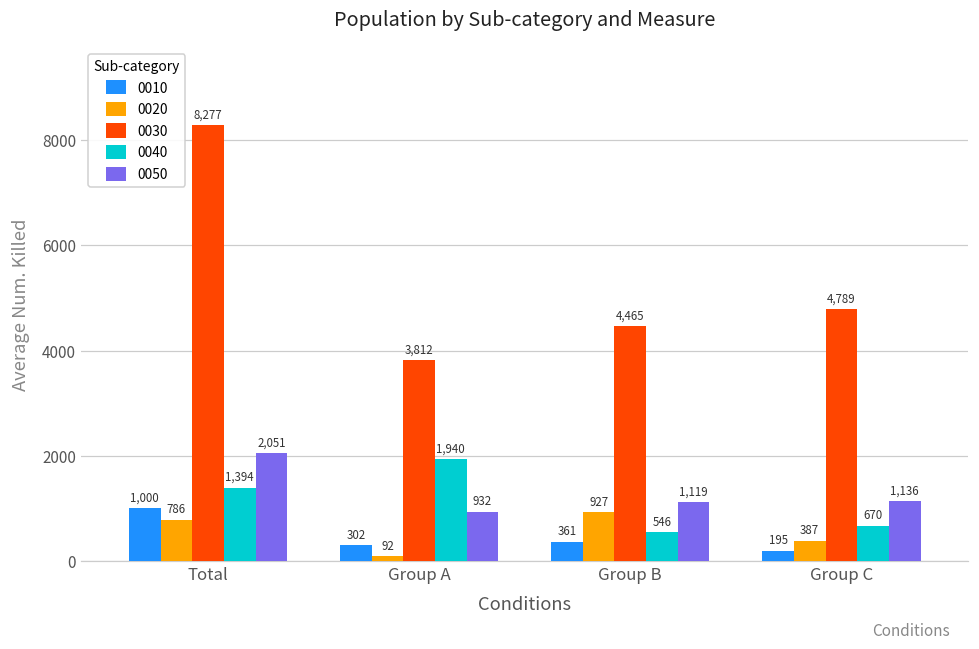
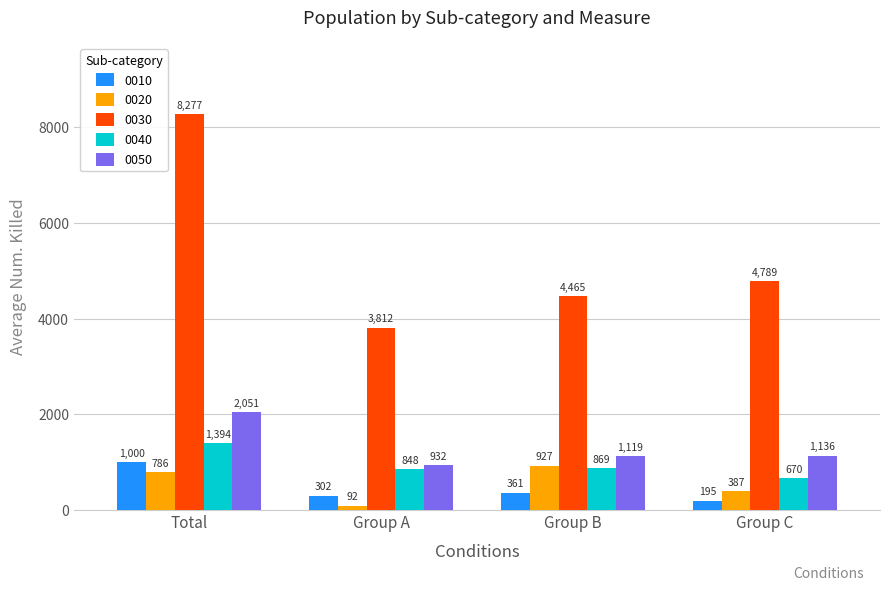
0040, Group A: 1,940 -> 848
0040, Group B: 546 -> 869
